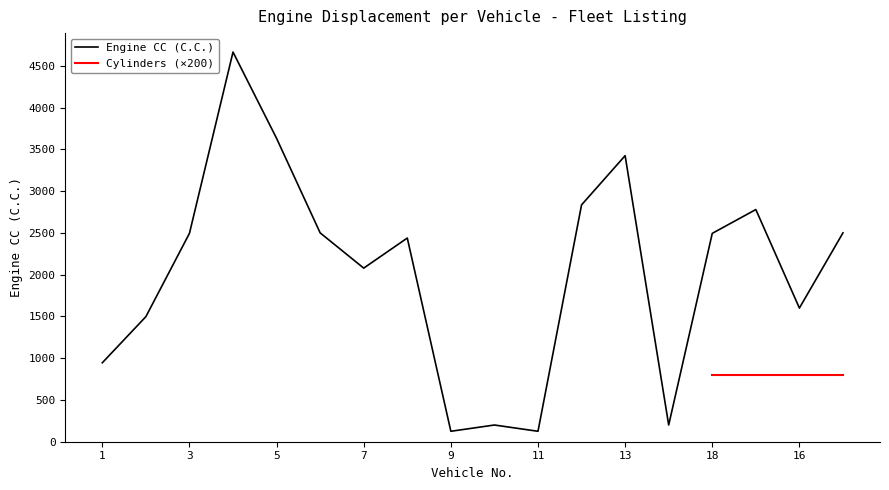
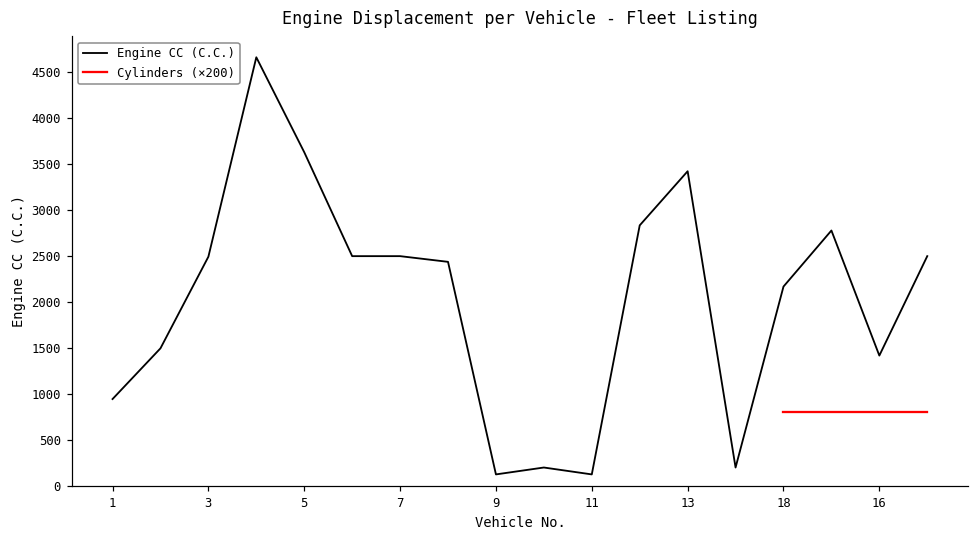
Engine CC (C.C.), 7: 2100 -> 2500
Engine CC (C.C.), 18: 2500 -> 2200
Engine CC (C.C.), 16: 1600 -> 1400
